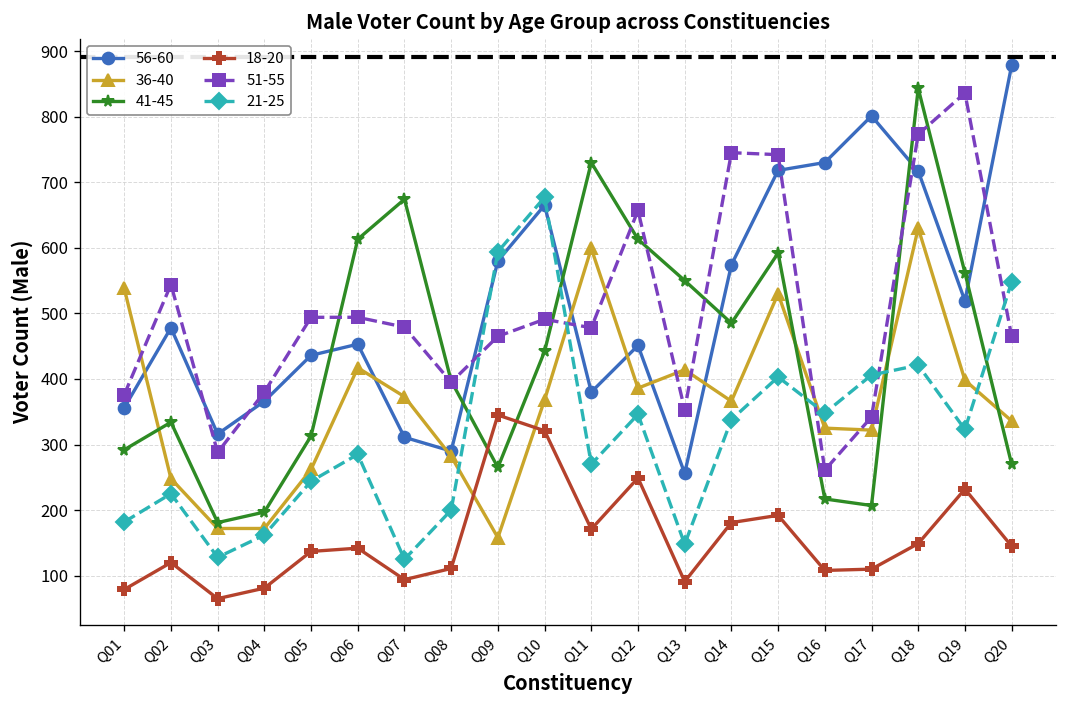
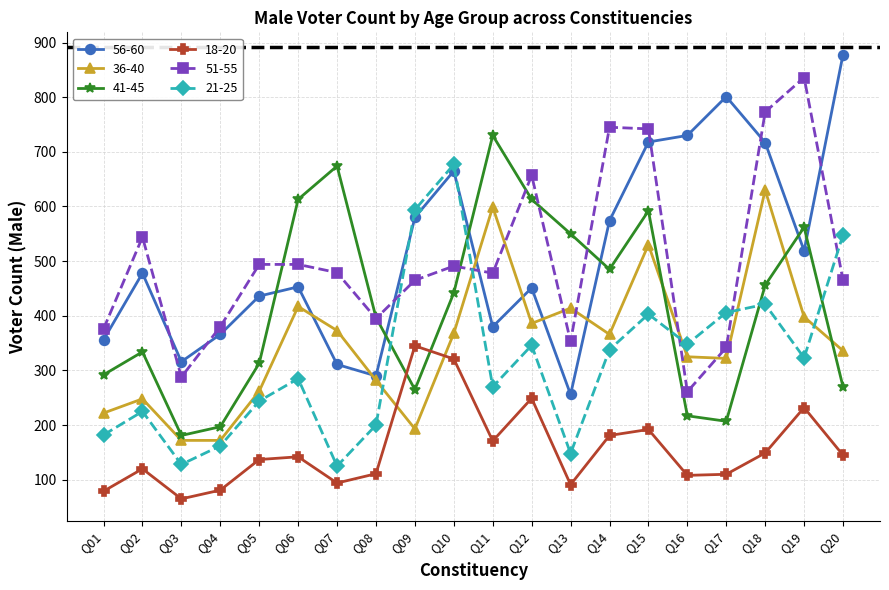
36-40, Q01: 540 -> 220
36-40, Q09: 160 -> 190
41-45, Q18: 840 -> 460
